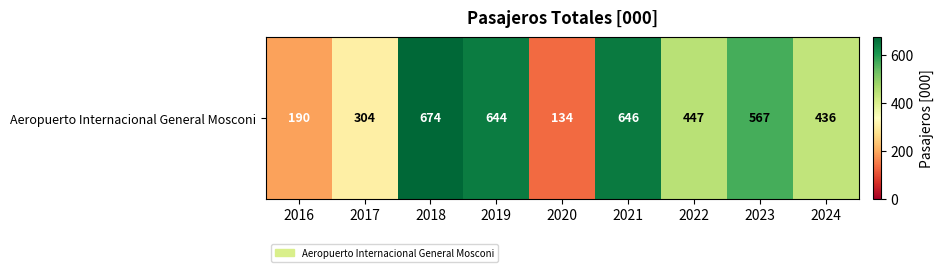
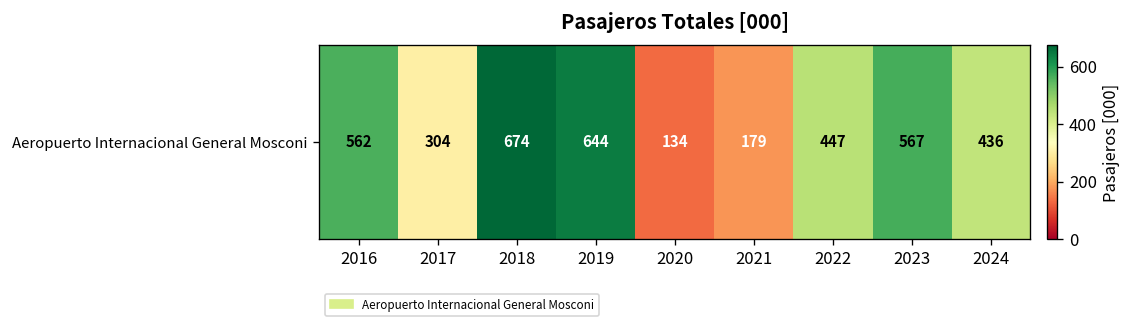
Aeropuerto Internacional General Mosconi, 2016: 190 -> 562
Aeropuerto Internacional General Mosconi, 2021: 646 -> 179
